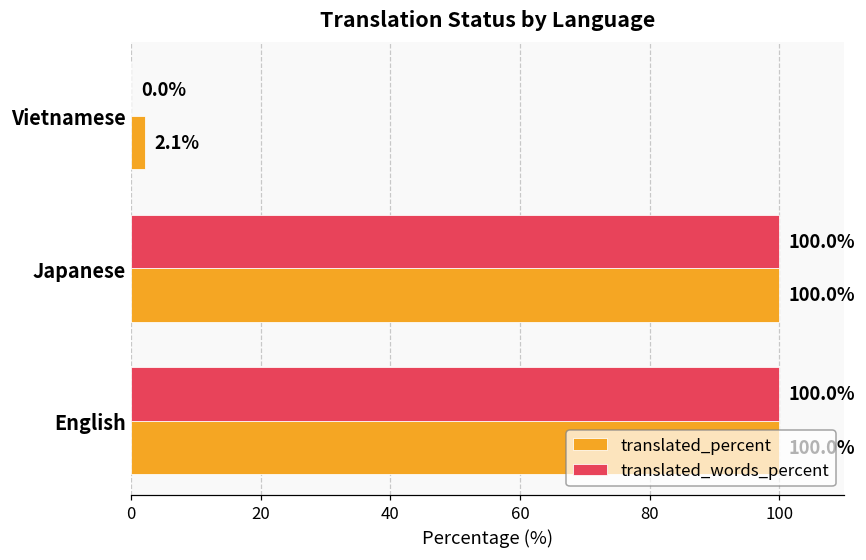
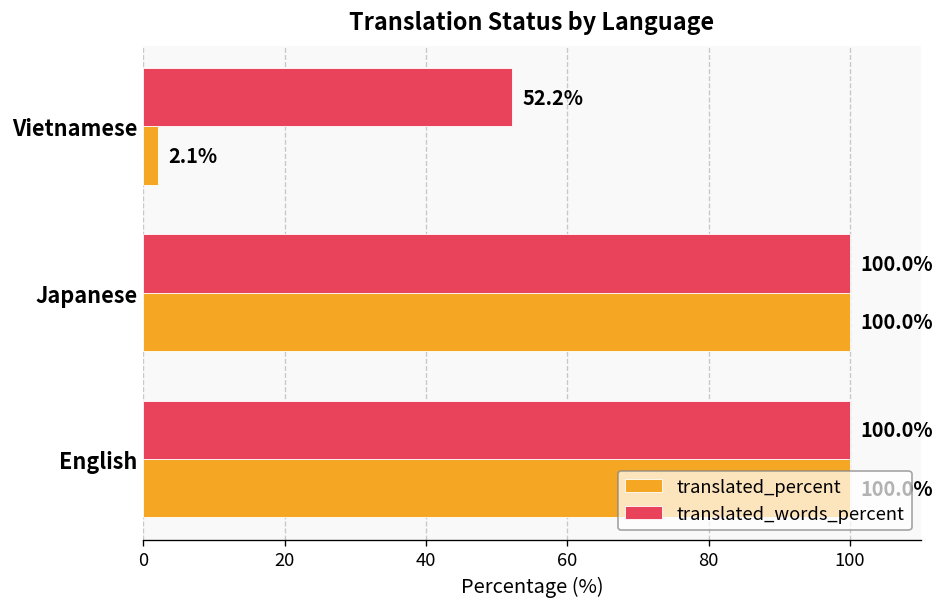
translated_words_percent, Vietnamese: 0.0% -> 52.2%
